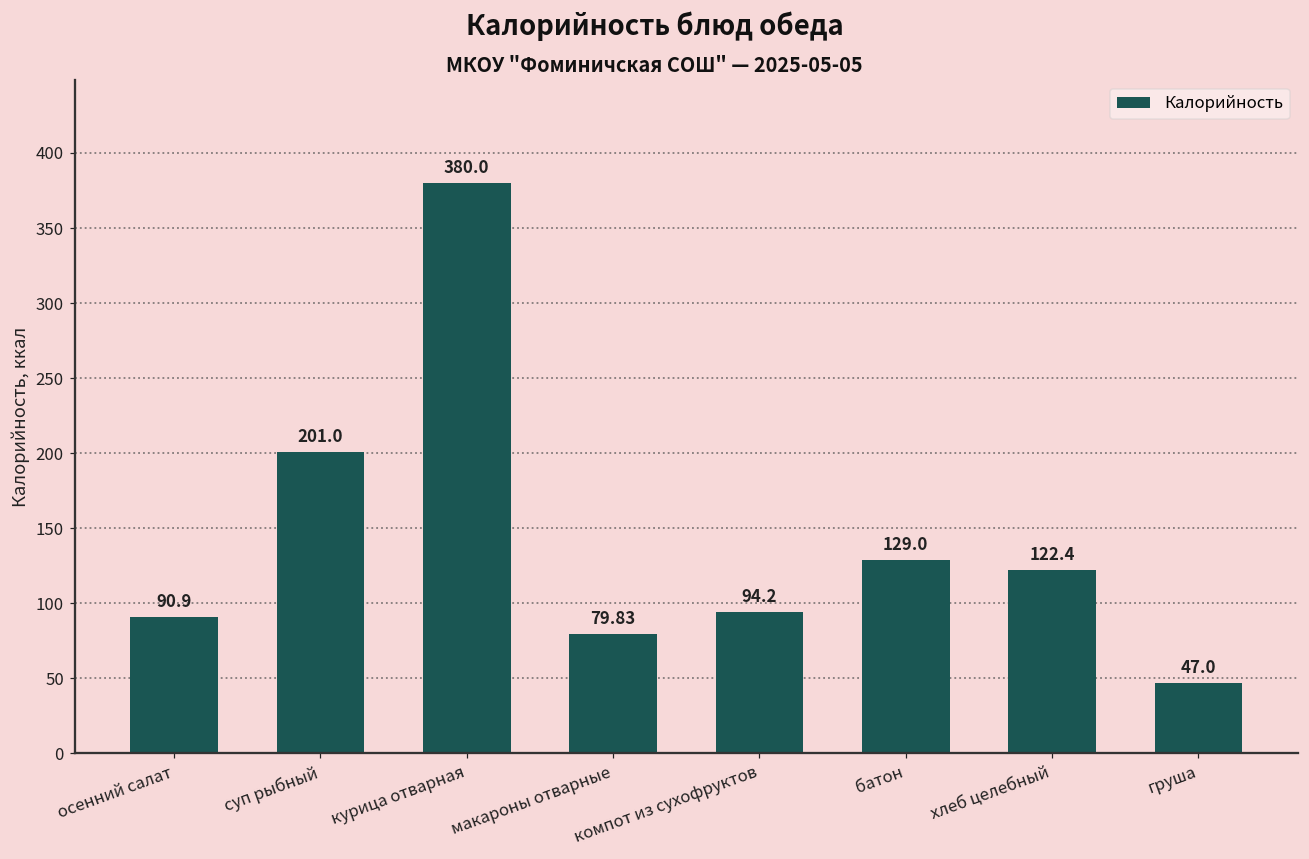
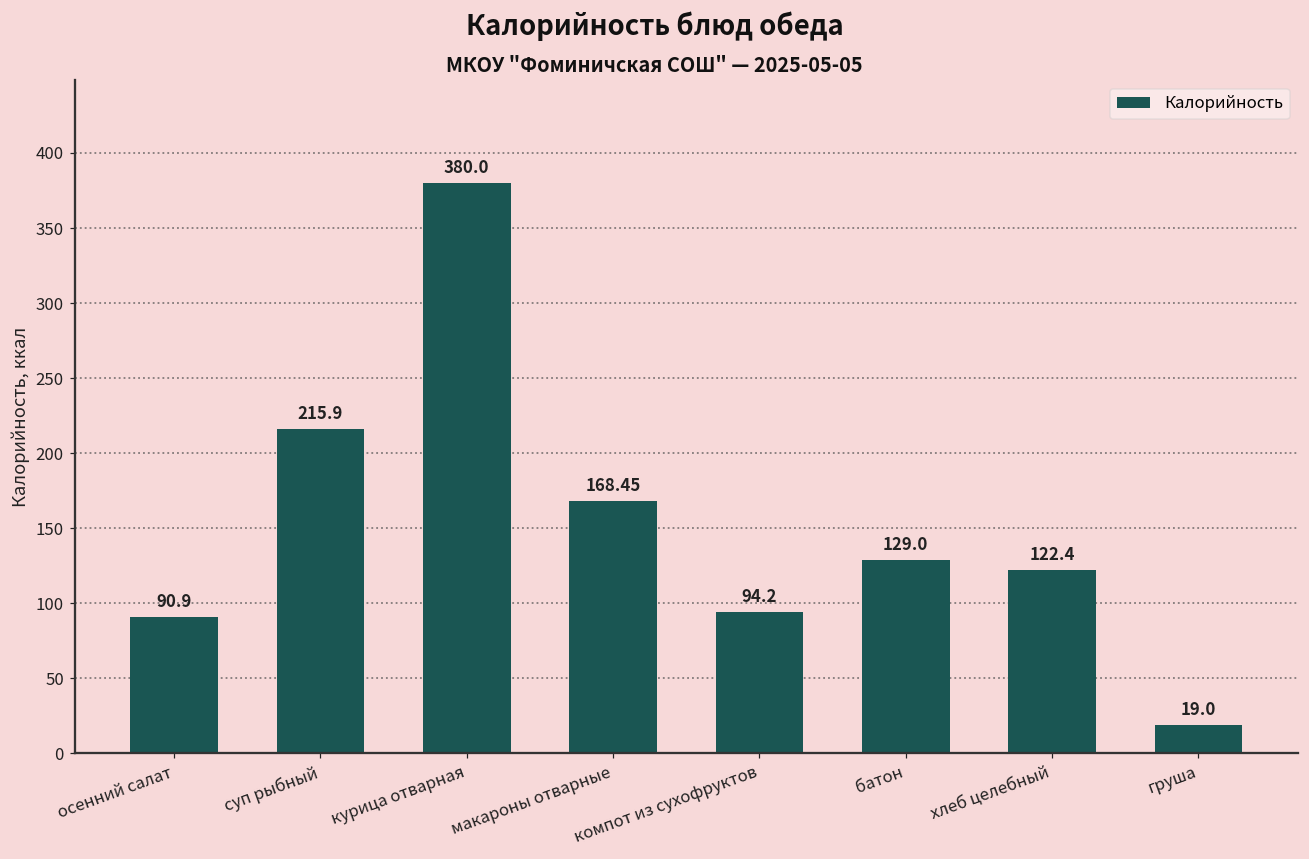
суп рыбный: 201.0 -> 215.9
макароны отварные: 79.83 -> 168.45
груша: 47.0 -> 19.0
